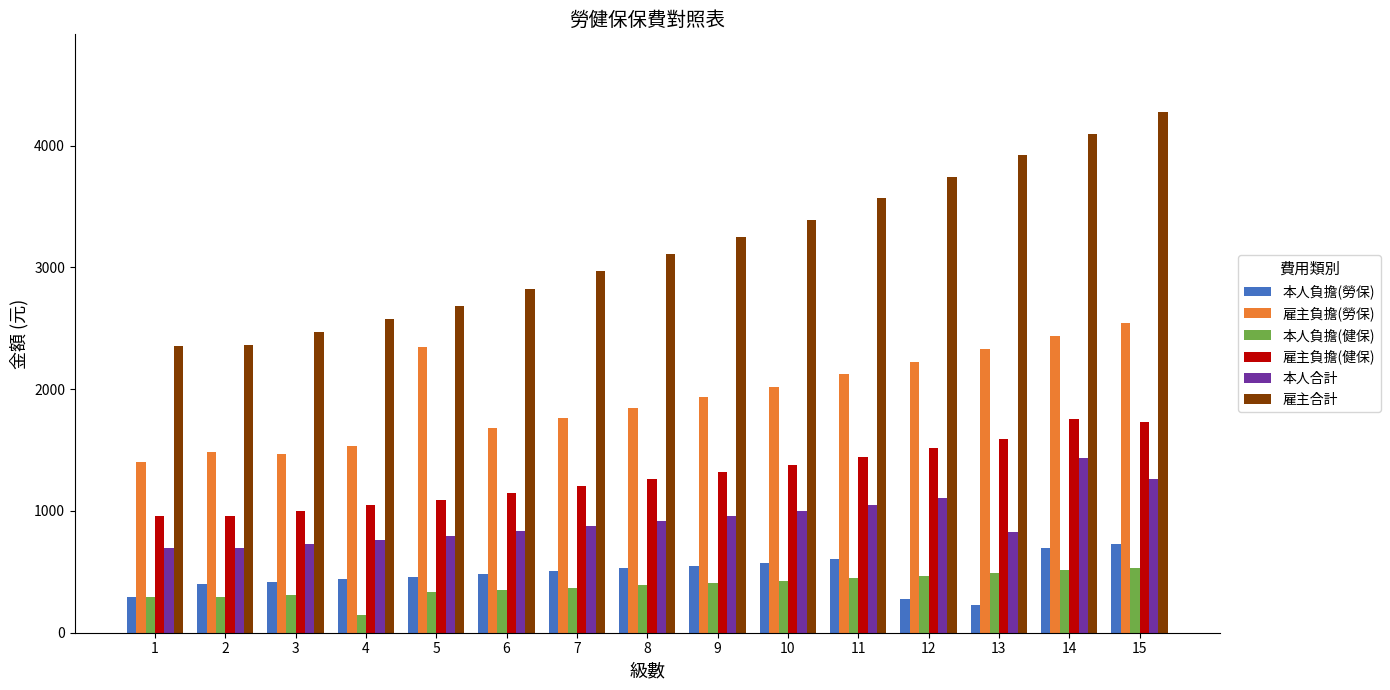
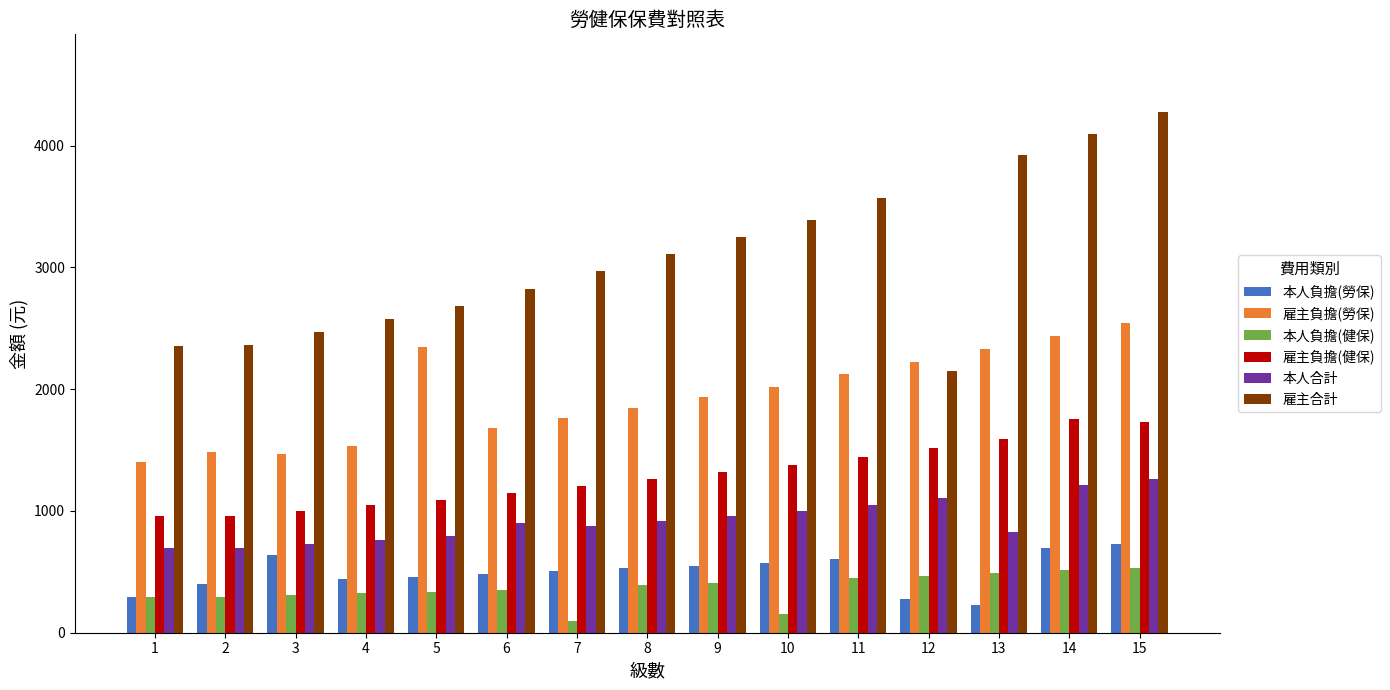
本人負擔(勞保), 3: 420 -> 640
本人負擔(健保), 4: 140 -> 320
本人合計, 6: 830 -> 900
本人負擔(健保), 7: 370 -> 100
本人負擔(健保), 10: 420 -> 150
雇主合計, 12: 3740 -> 2150
本人合計, 14: 1440 -> 1210
